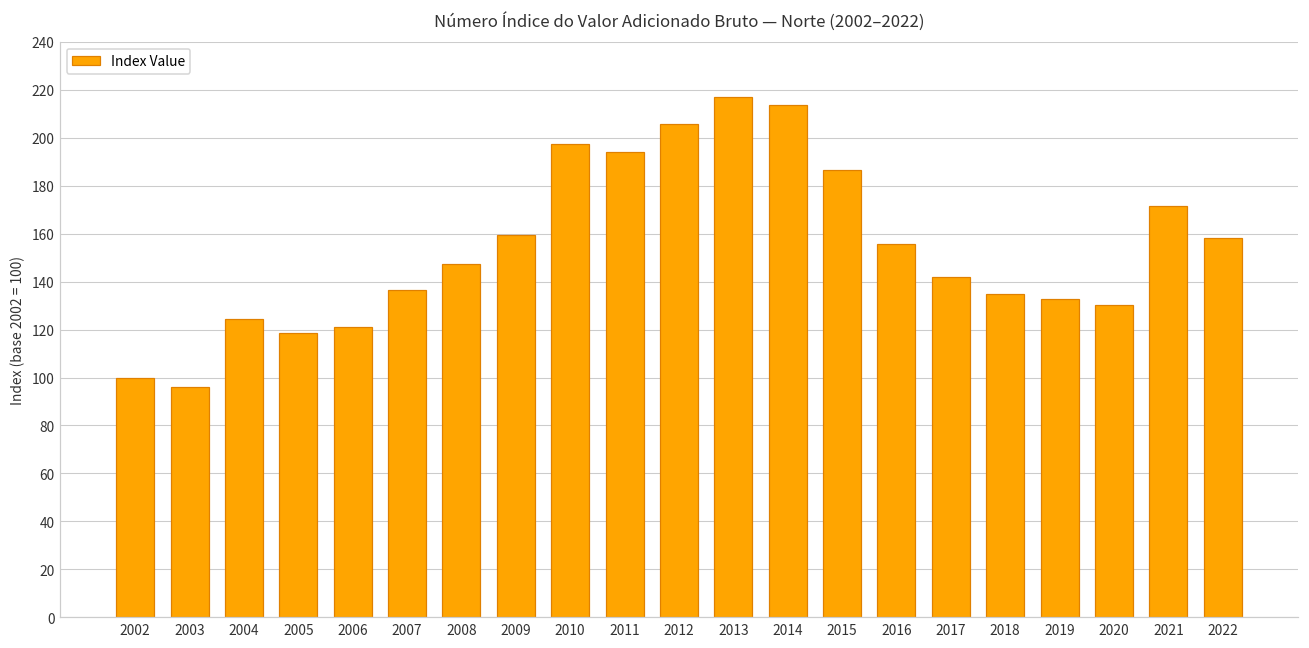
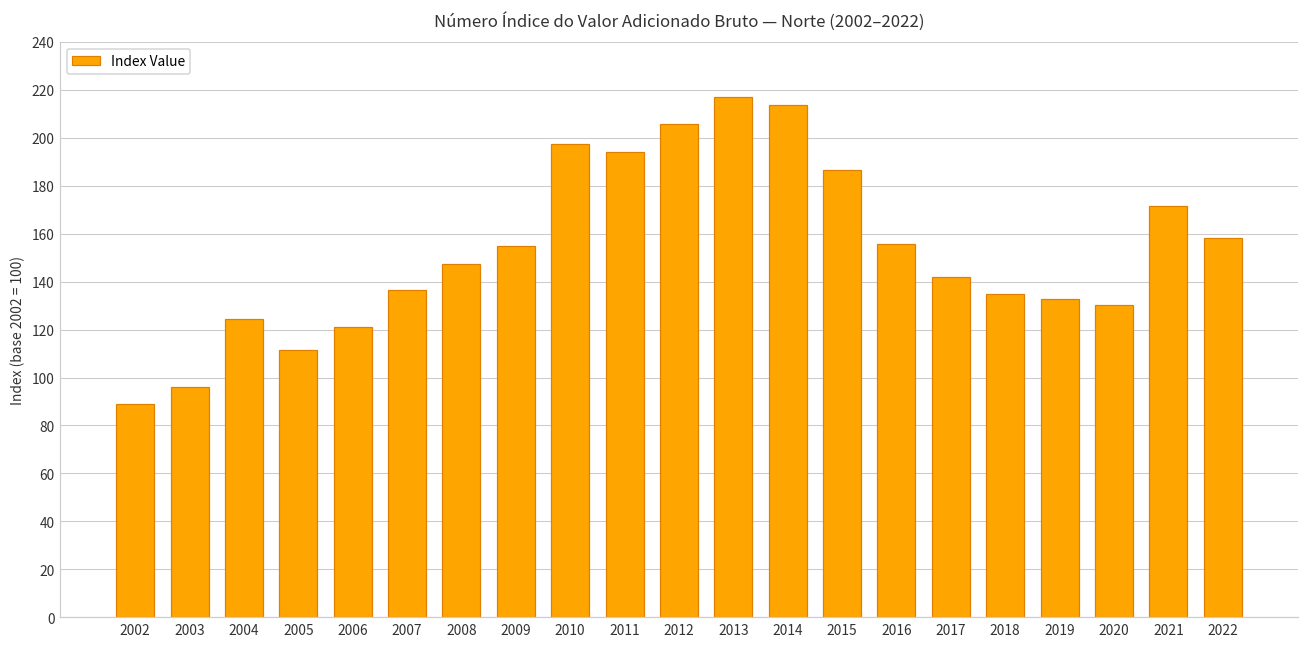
2002: 100 -> 89
2005: 119 -> 112
2009: 160 -> 155
